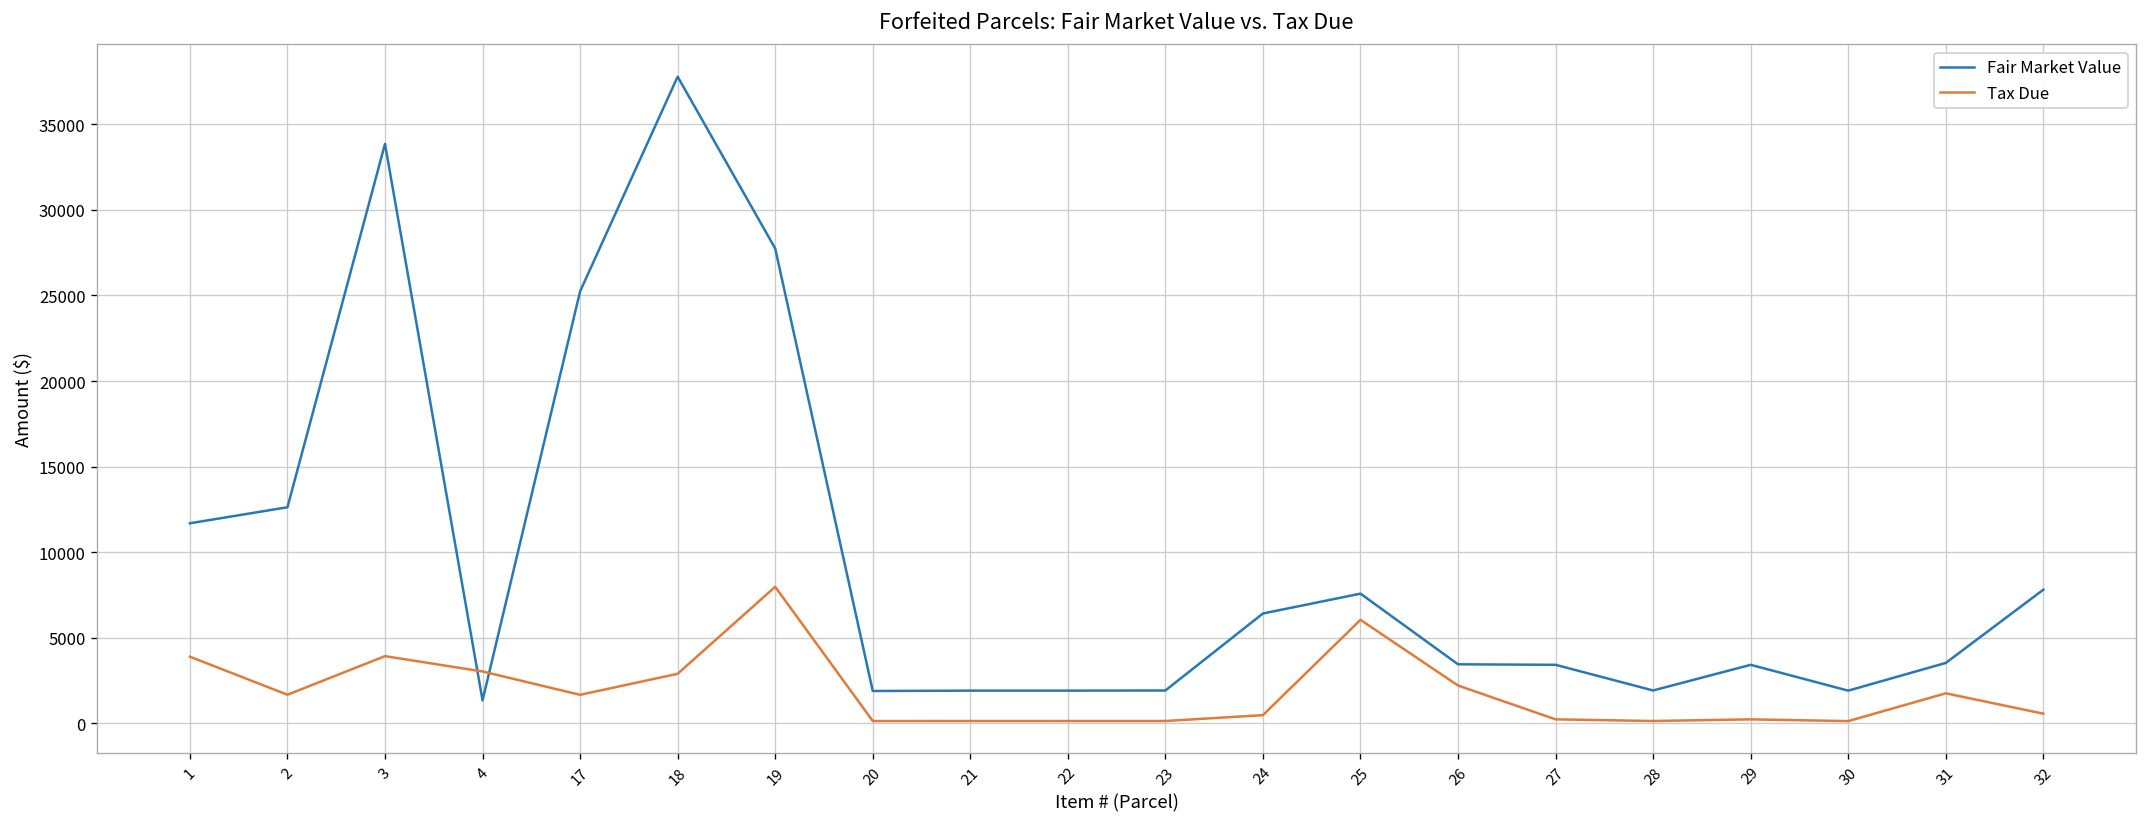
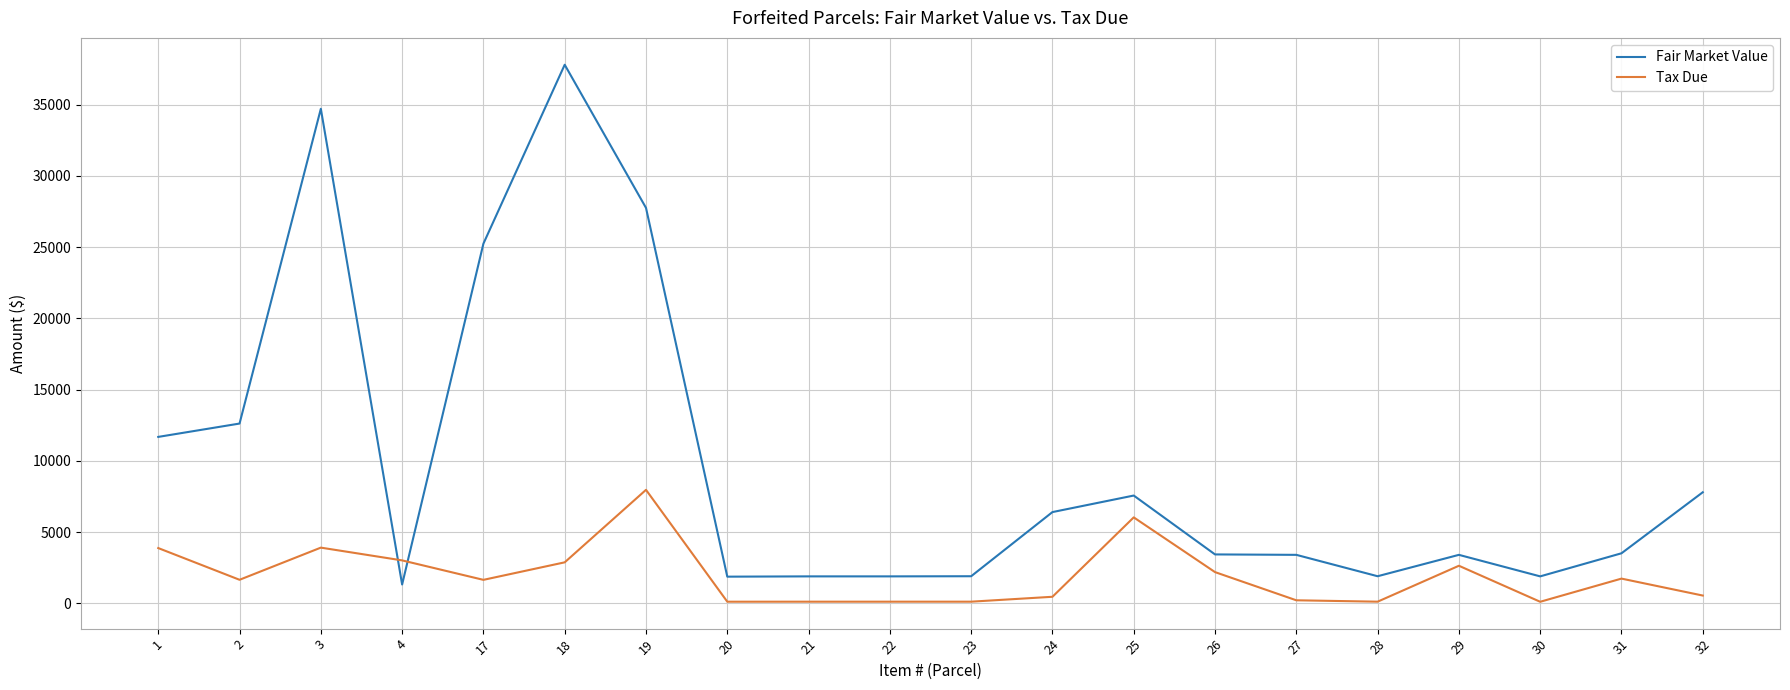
Fair Market Value, 3: 33900 -> 34700
Tax Due, 29: 200 -> 2600
